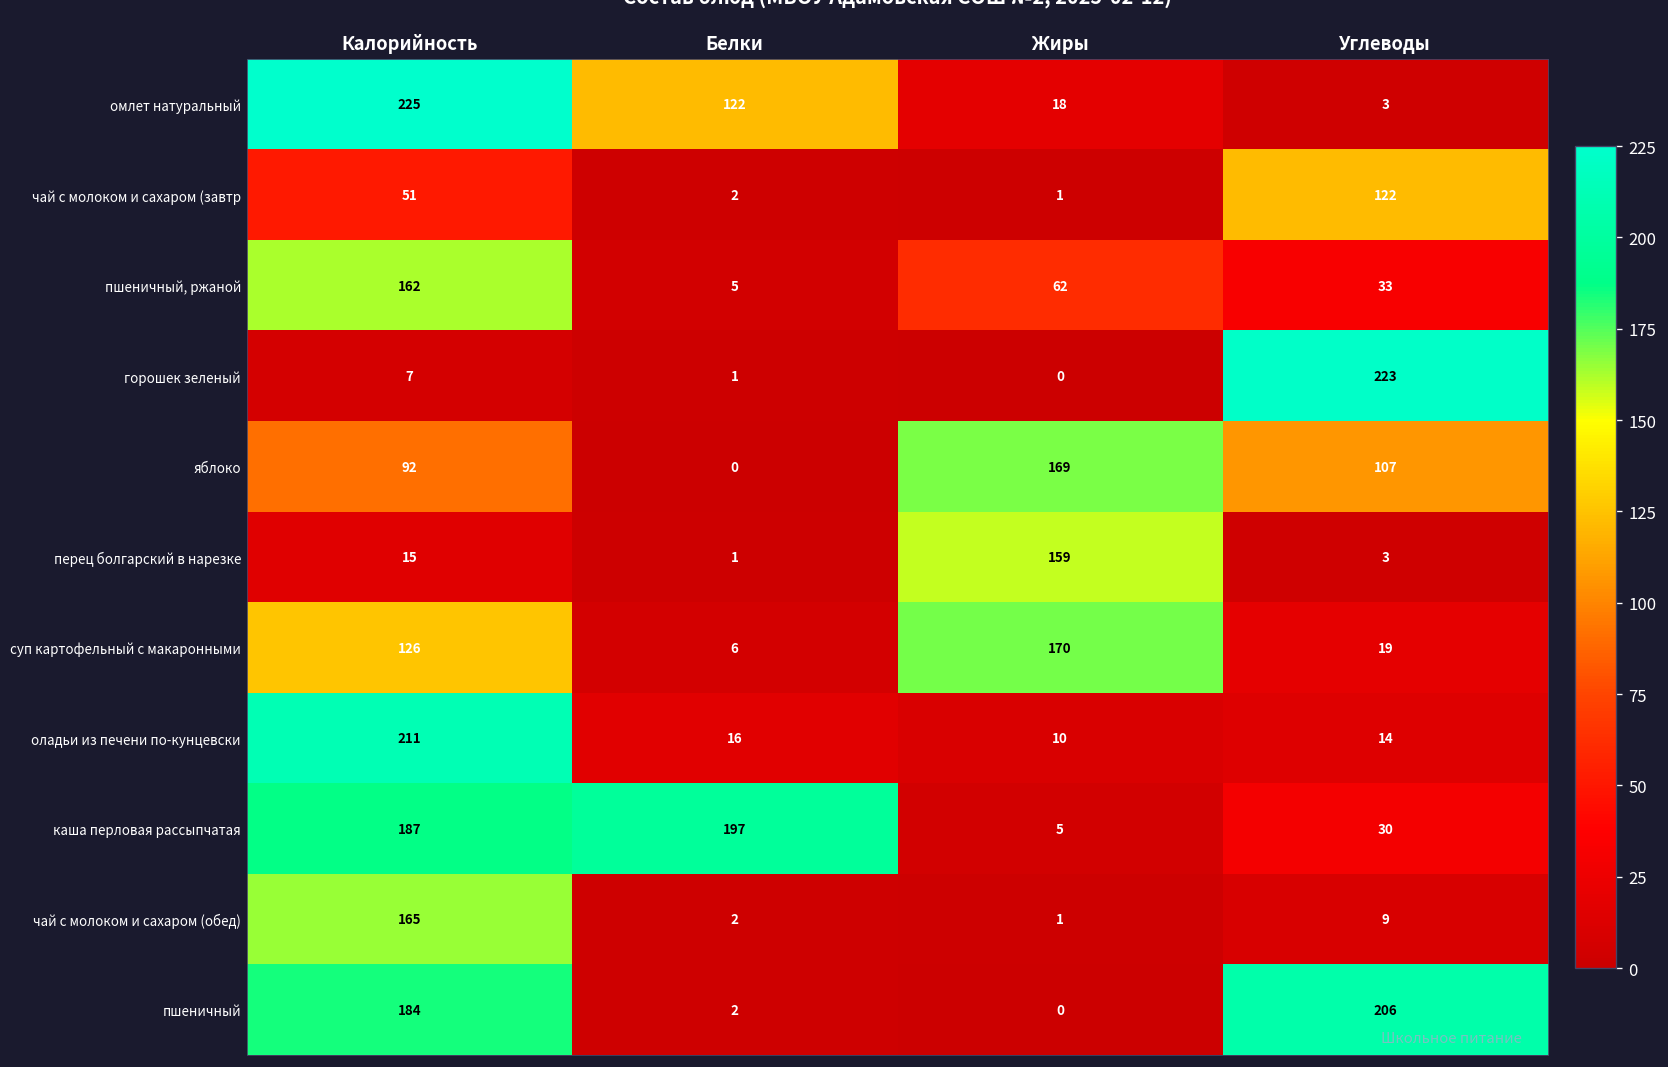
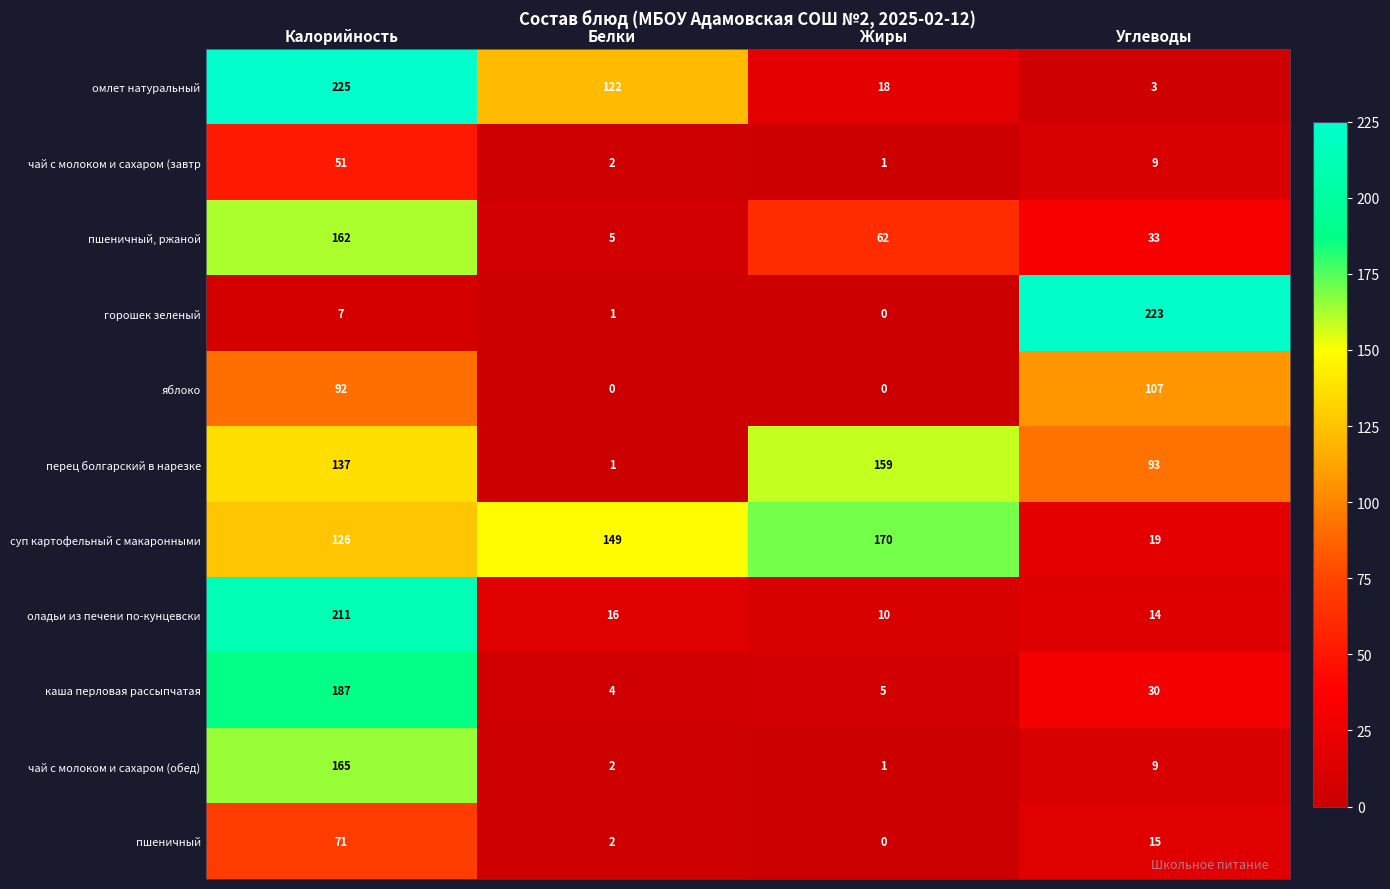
чай с молоком и сахаром (завтр, Углеводы: 122 -> 9
яблоко, Жиры: 169 -> 0
перец болгарский в нарезке, Калорийность: 15 -> 137
перец болгарский в нарезке, Углеводы: 3 -> 93
суп картофельный с макаронными, Белки: 6 -> 149
каша перловая рассыпчатая, Белки: 197 -> 4
пшеничный, Калорийность: 184 -> 71
пшеничный, Углеводы: 206 -> 15
